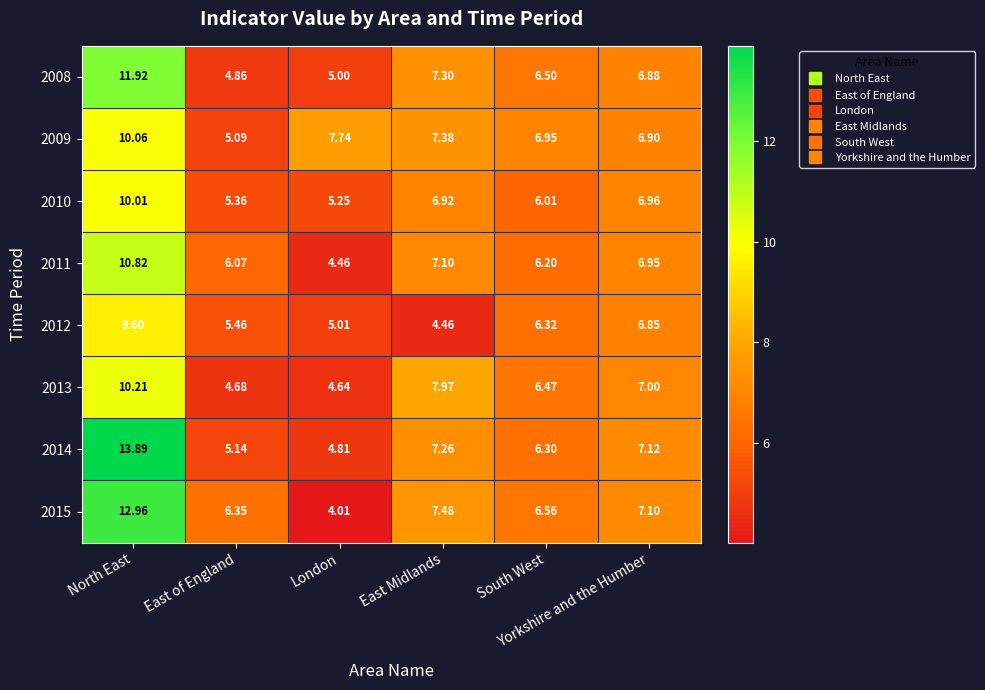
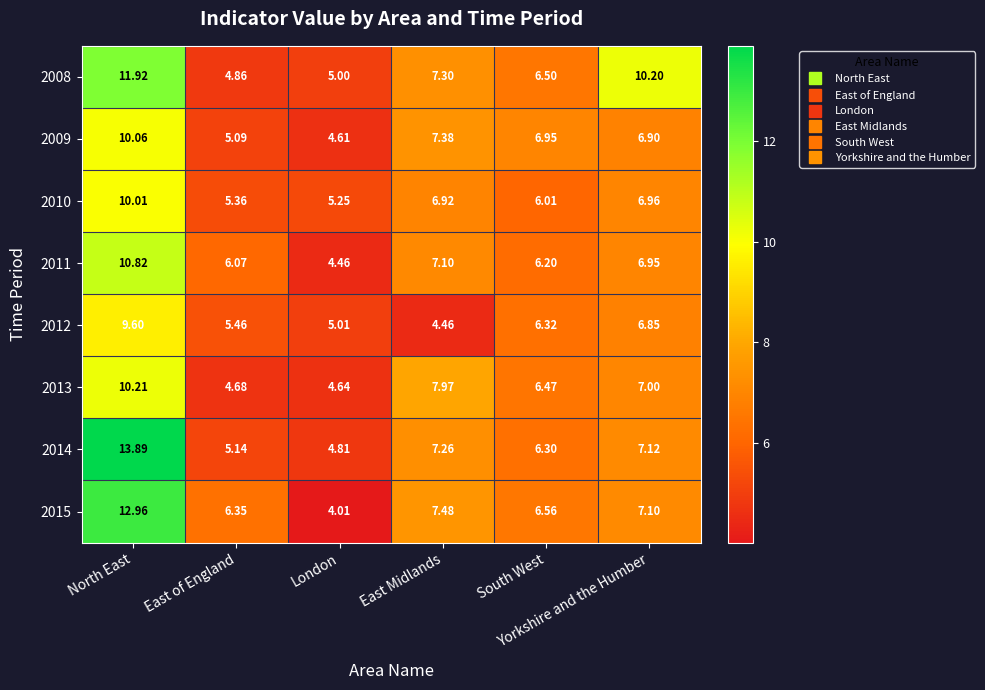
2008, Yorkshire and the Humber: 6.88 -> 10.20
2009, London: 7.74 -> 4.61
